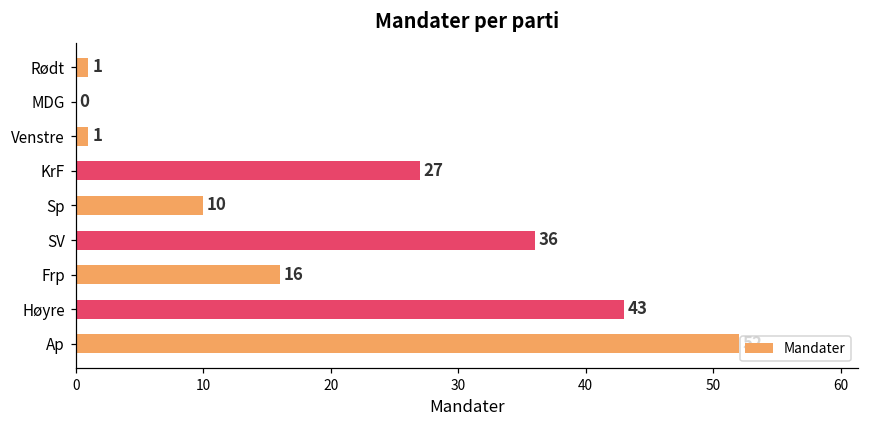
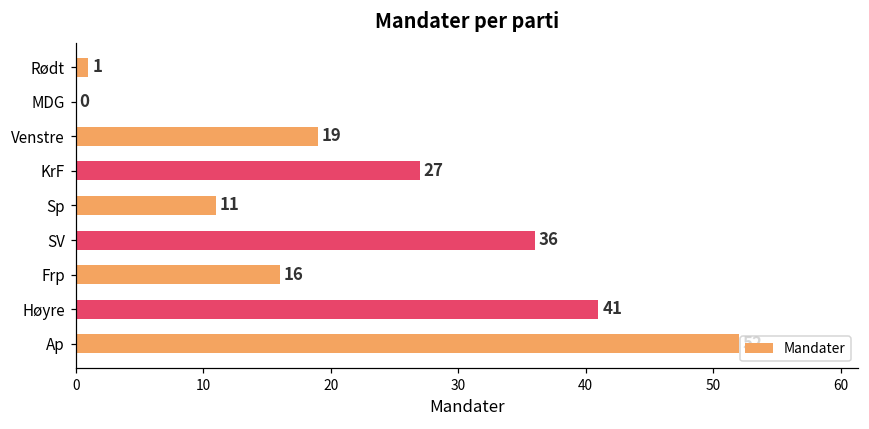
Venstre: 1 -> 19
Sp: 10 -> 11
Høyre: 43 -> 41
